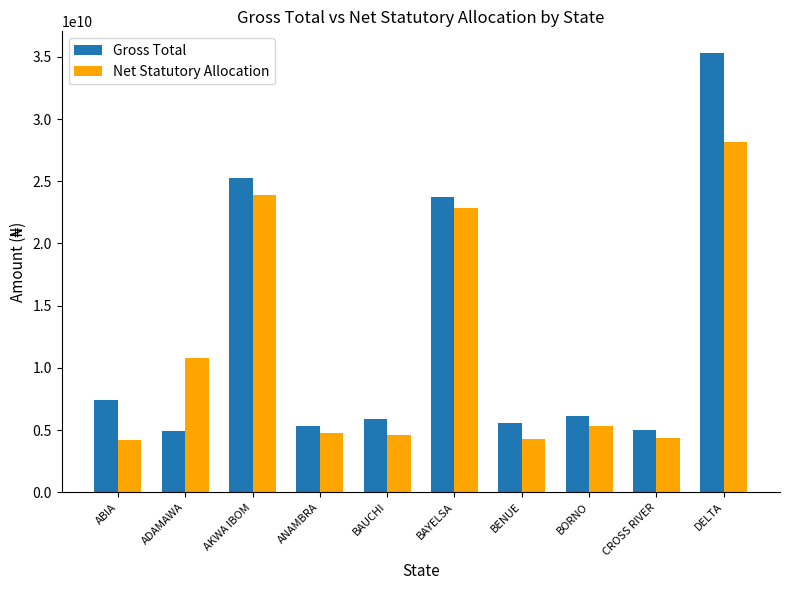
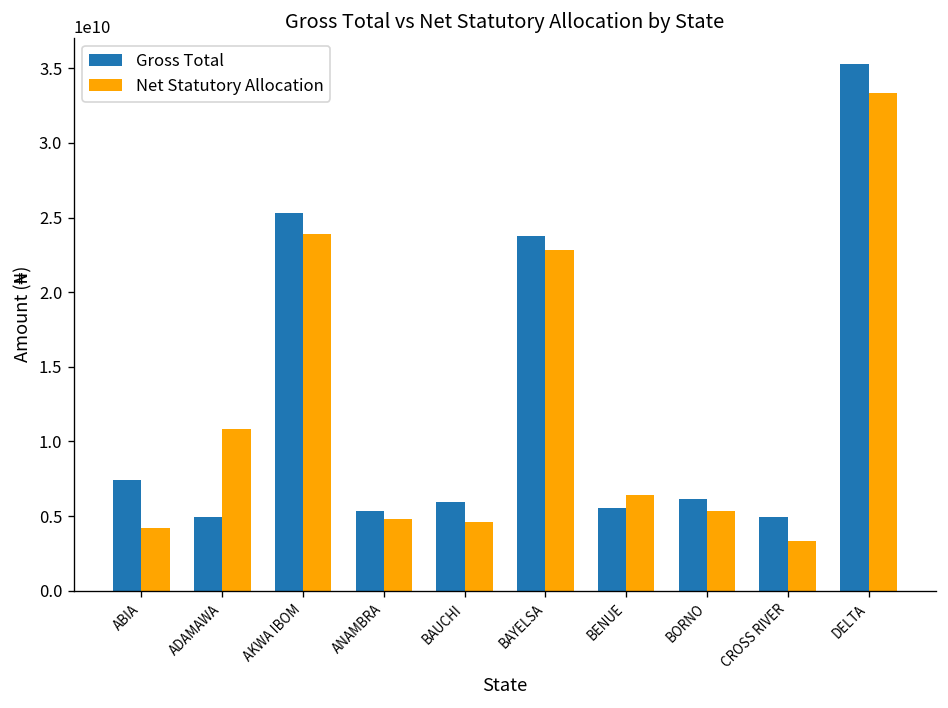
Net Statutory Allocation, BENUE: 4300000000 -> 6400000000
Net Statutory Allocation, CROSS RIVER: 4400000000 -> 3300000000
Net Statutory Allocation, DELTA: 28200000000 -> 33400000000
